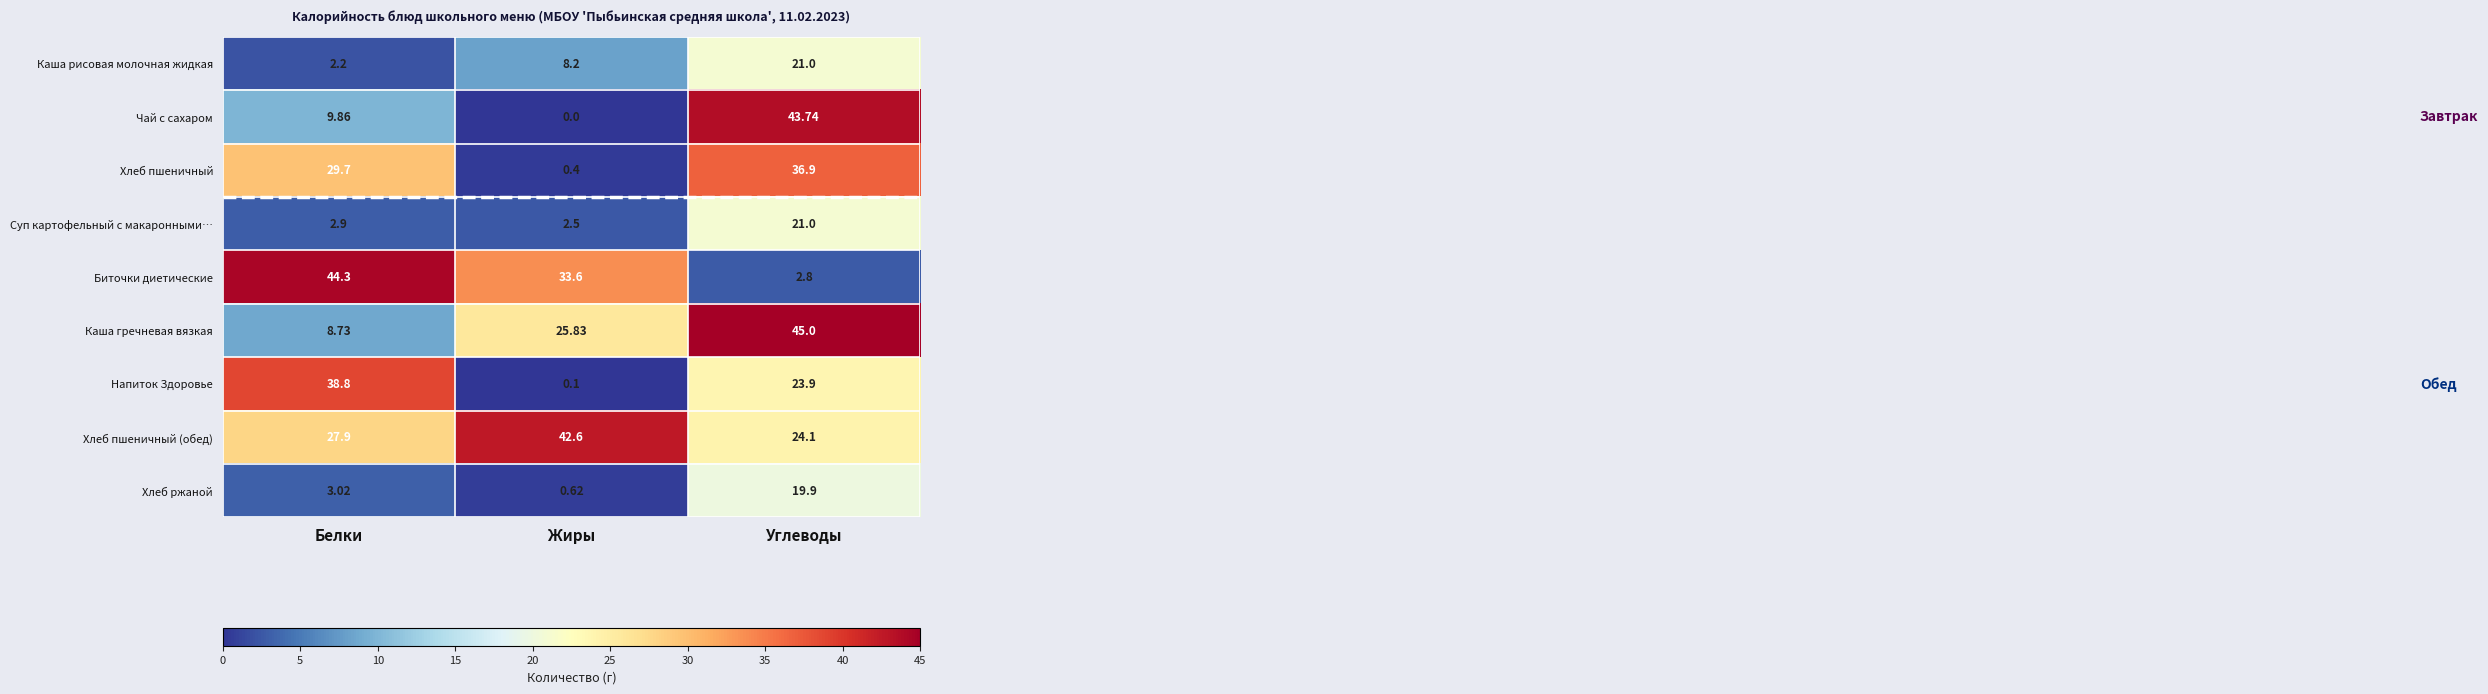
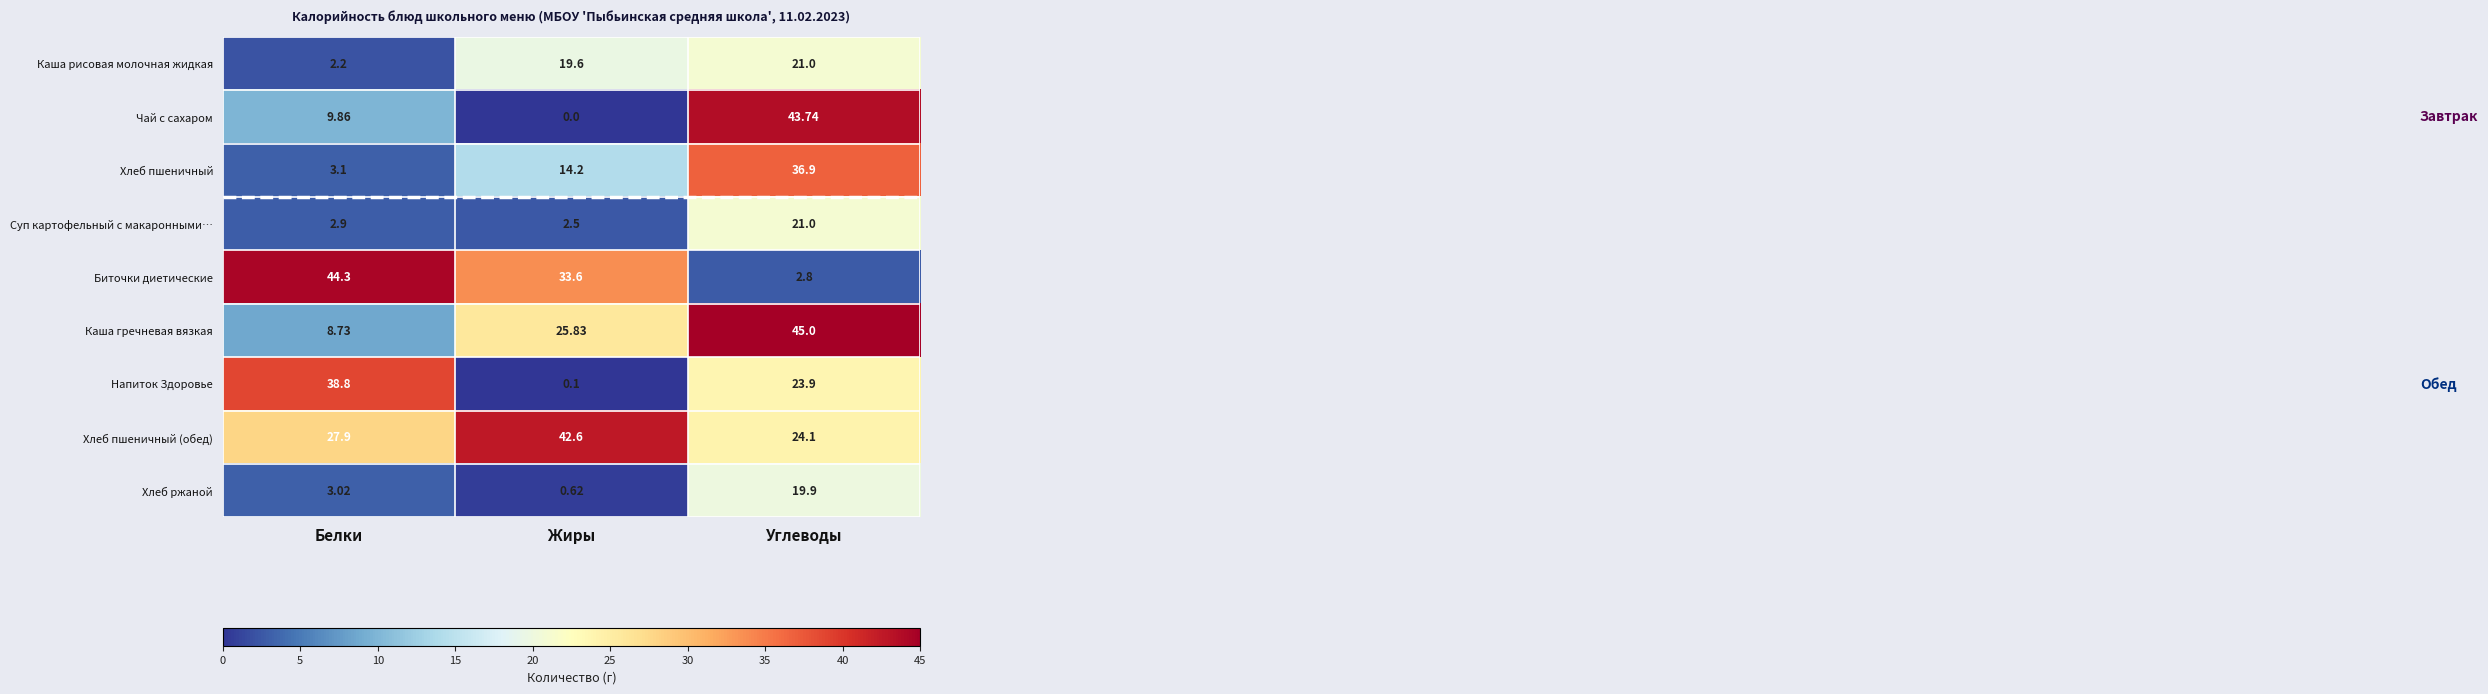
Каша рисовая молочная жидкая, Жиры: 8.2 -> 19.6
Хлеб пшеничный, Белки: 29.7 -> 3.1
Хлеб пшеничный, Жиры: 0.4 -> 14.2
